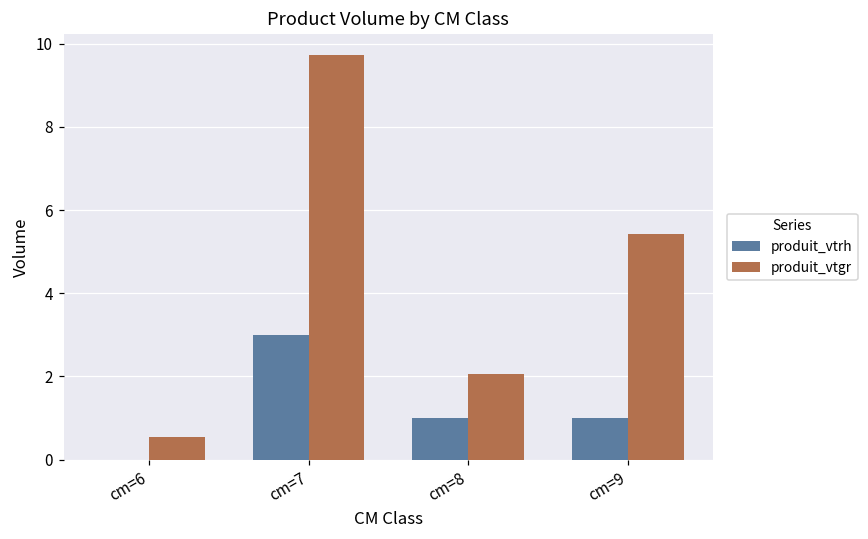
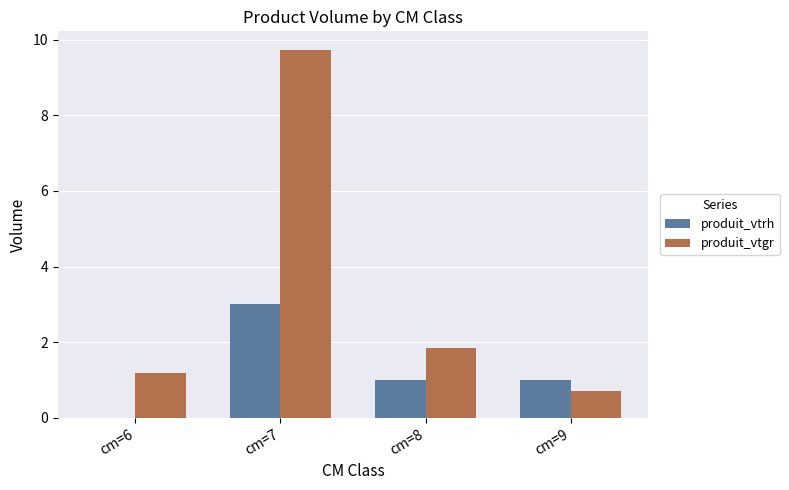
produit_vtgr, cm=6: 0.5 -> 1.2
produit_vtgr, cm=8: 2.1 -> 1.8
produit_vtgr, cm=9: 5.4 -> 0.7
